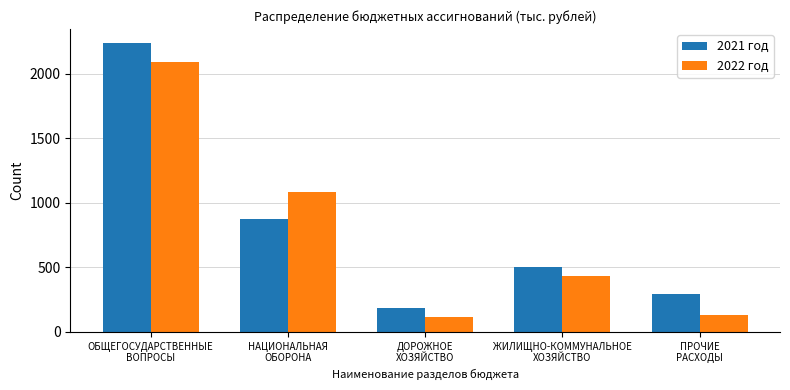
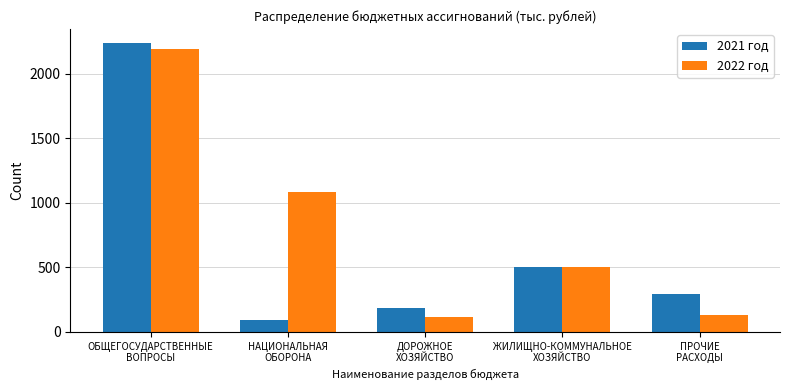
2022 год, ОБЩЕГОСУДАРСТВЕННЫЕ ВОПРОСЫ: 2090 -> 2190
2021 год, НАЦИОНАЛЬНАЯ ОБОРОНА: 880 -> 90
2022 год, ЖИЛИЩНО-КОММУНАЛЬНОЕ ХОЗЯЙСТВО: 430 -> 500
